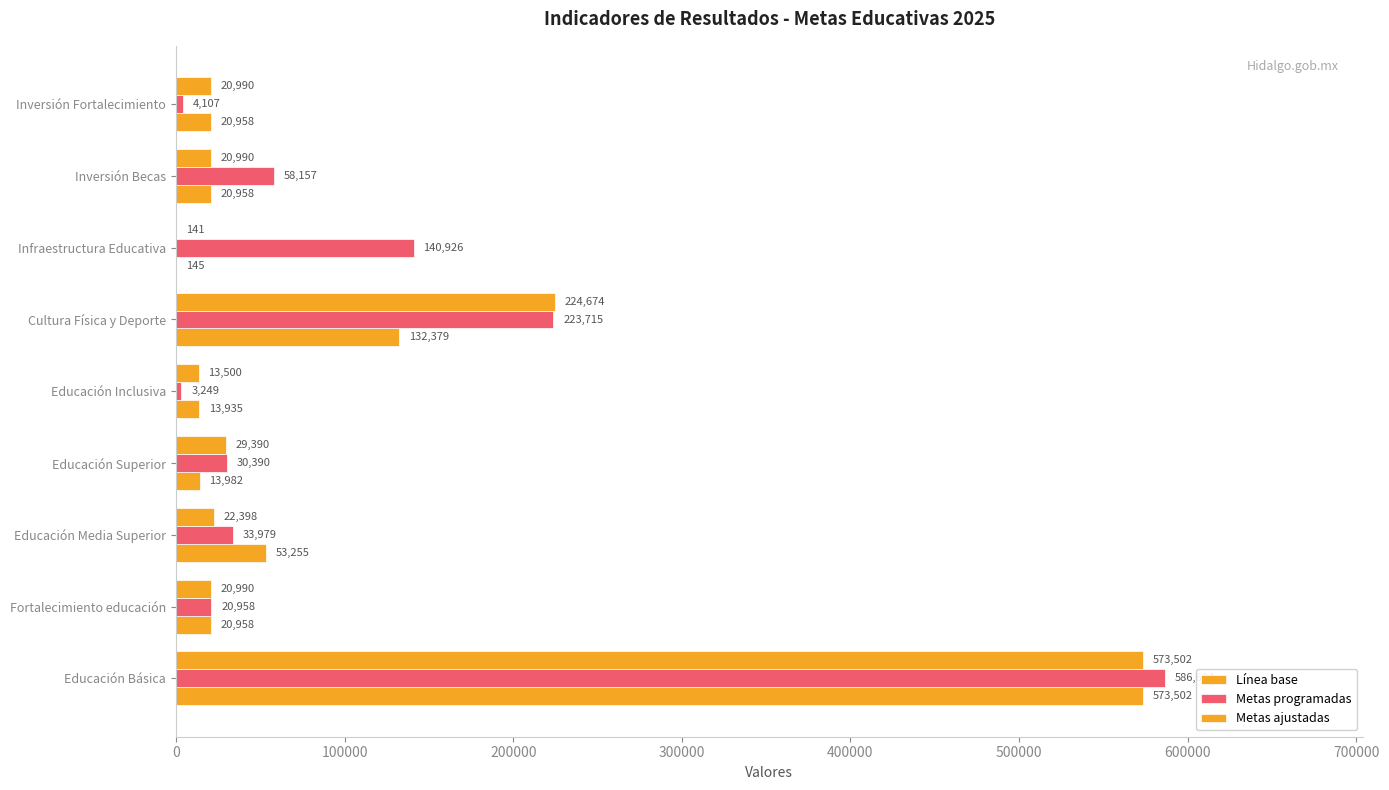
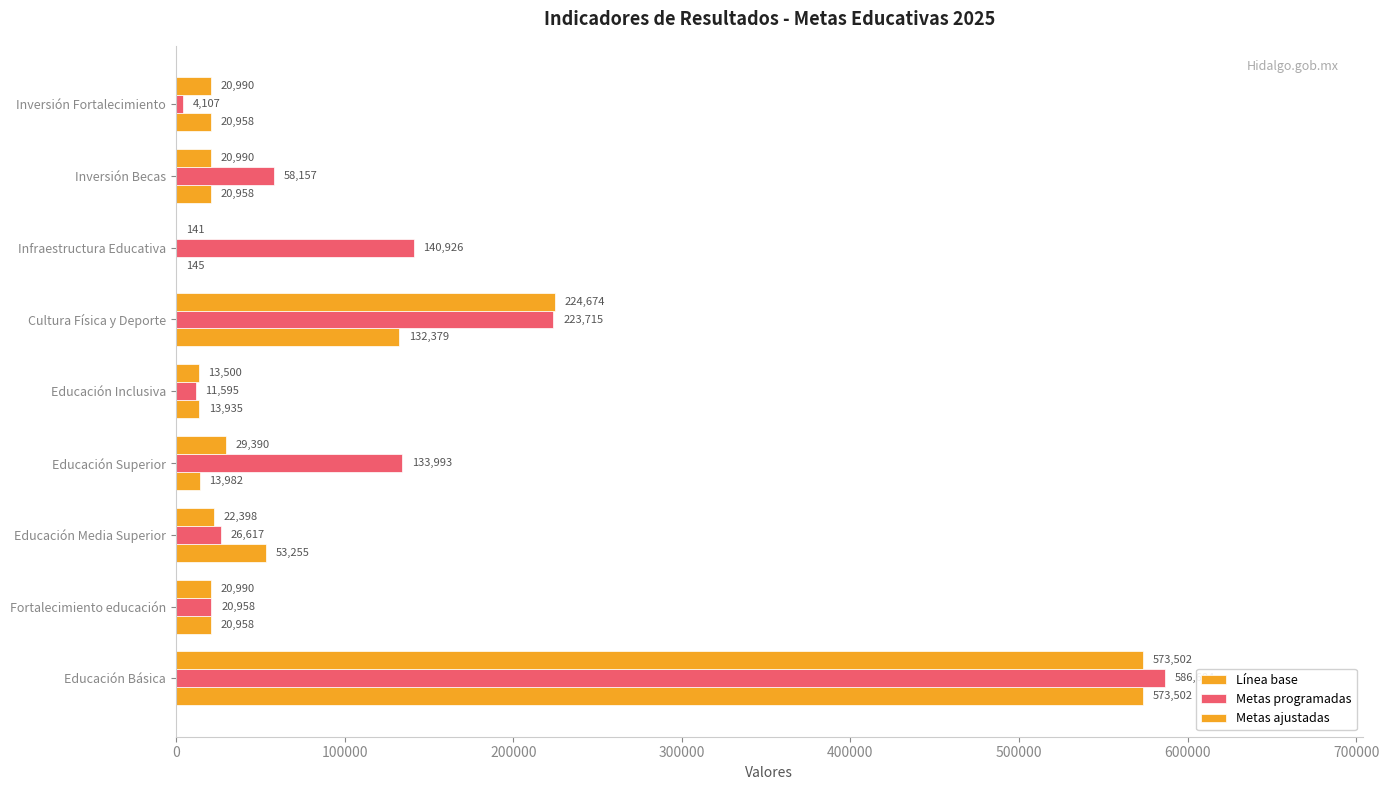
Metas programadas, Educación Inclusiva: 3,249 -> 11,595
Metas programadas, Educación Superior: 30,390 -> 133,993
Metas programadas, Educación Media Superior: 33,979 -> 26,617
